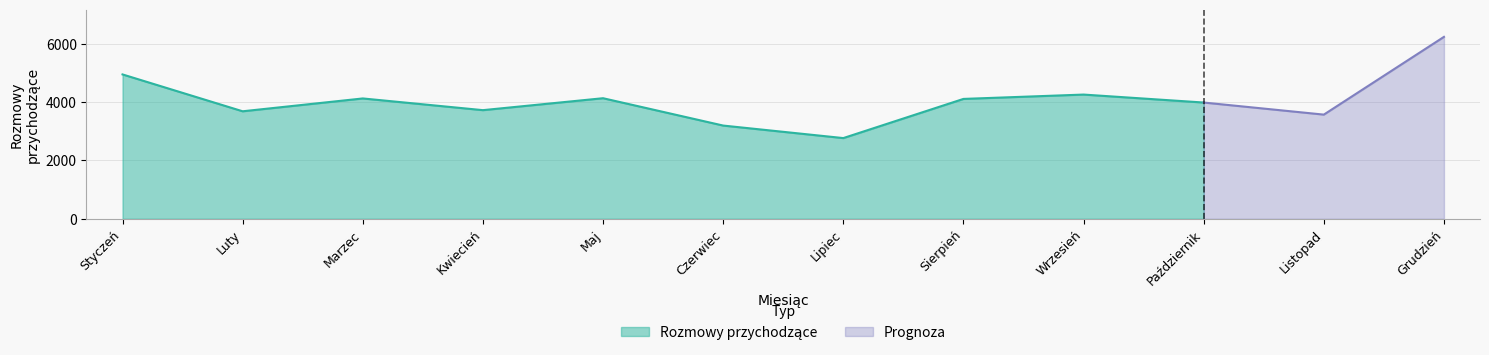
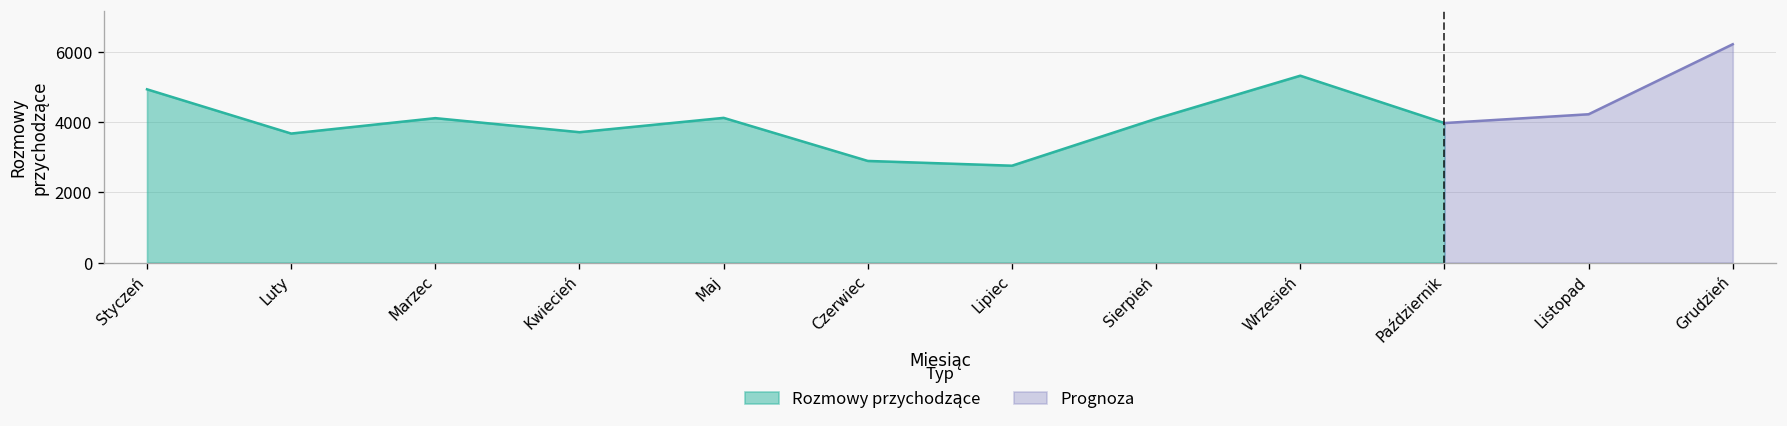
Rozmowy przychodzące, Czerwiec: 3200 -> 2900
Rozmowy przychodzące, Wrzesień: 4300 -> 5300
Prognoza, Listopad: 3600 -> 4200
